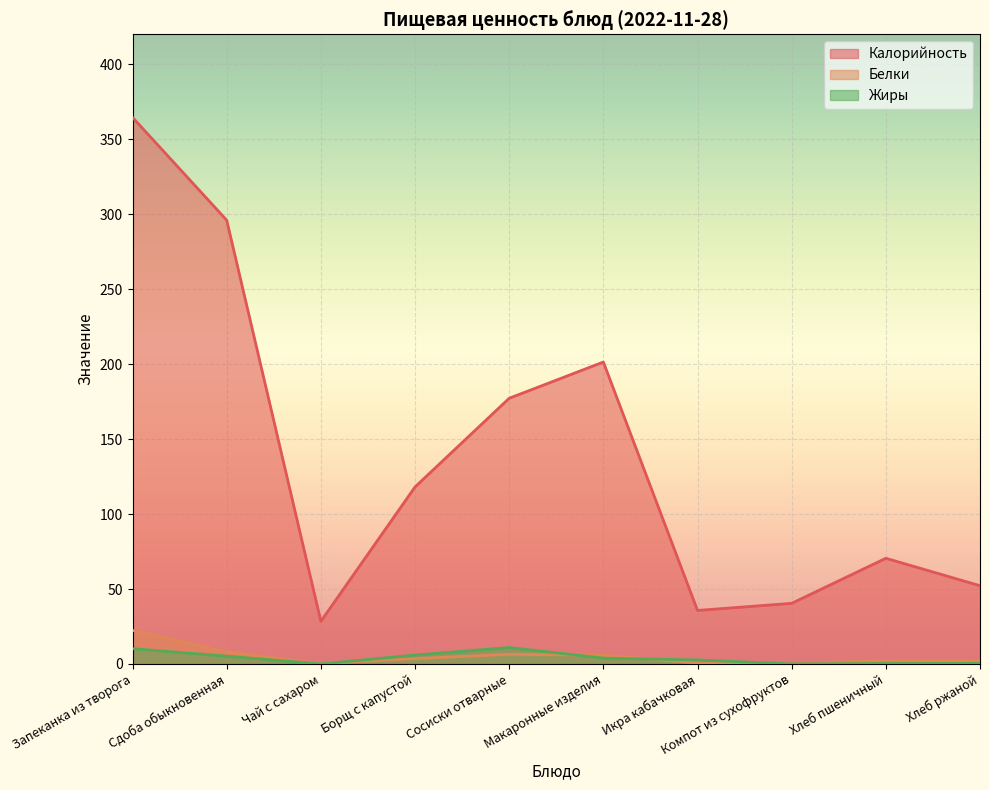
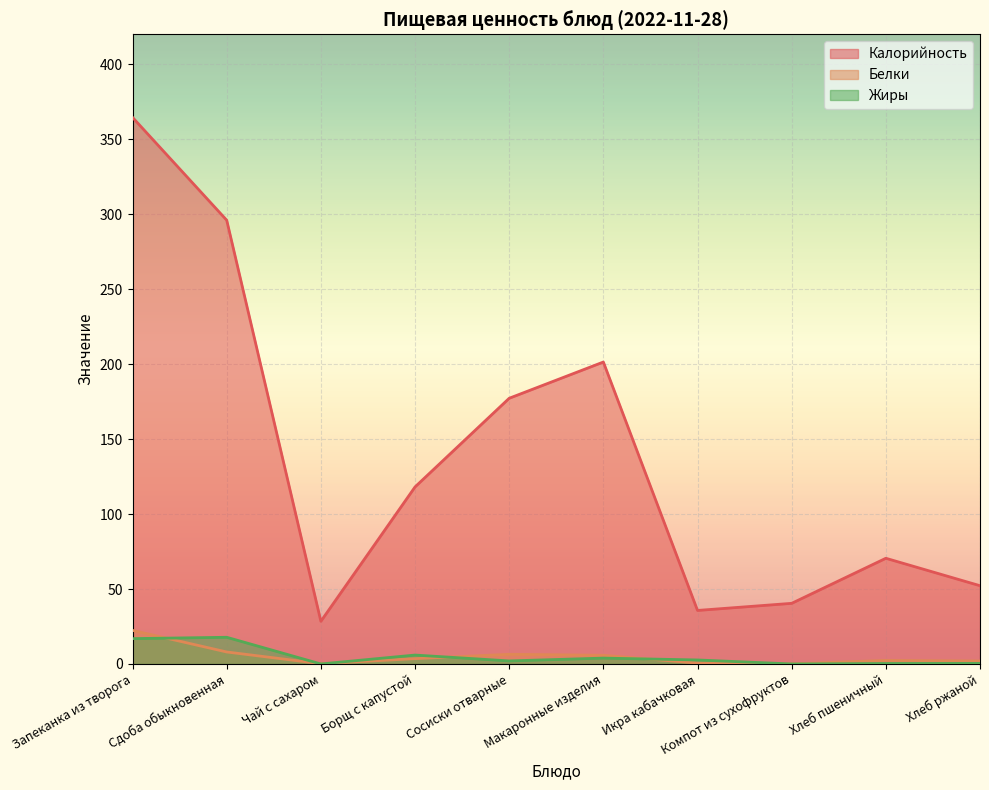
Жиры, Запеканка из творога: 10 -> 17
Жиры, Сдоба обыкновенная: 5 -> 18
Жиры, Сосиски отварные: 11 -> 2
